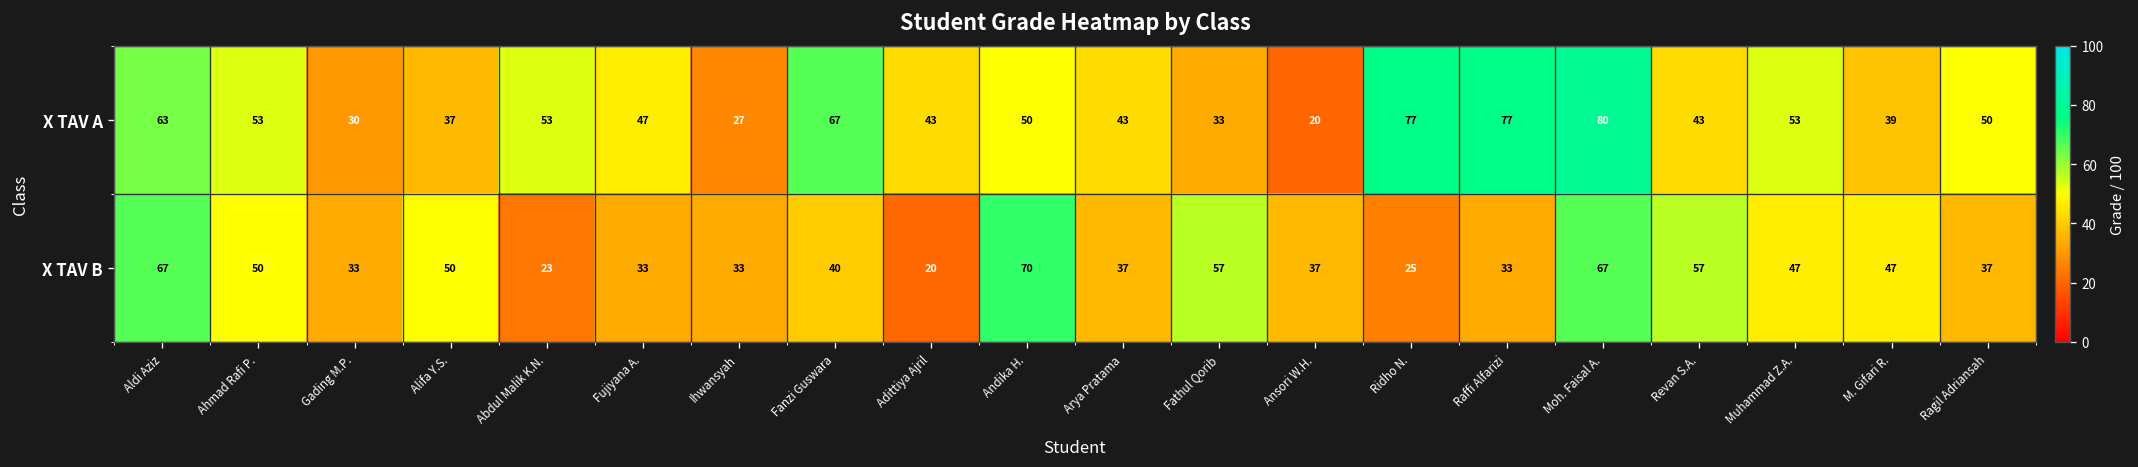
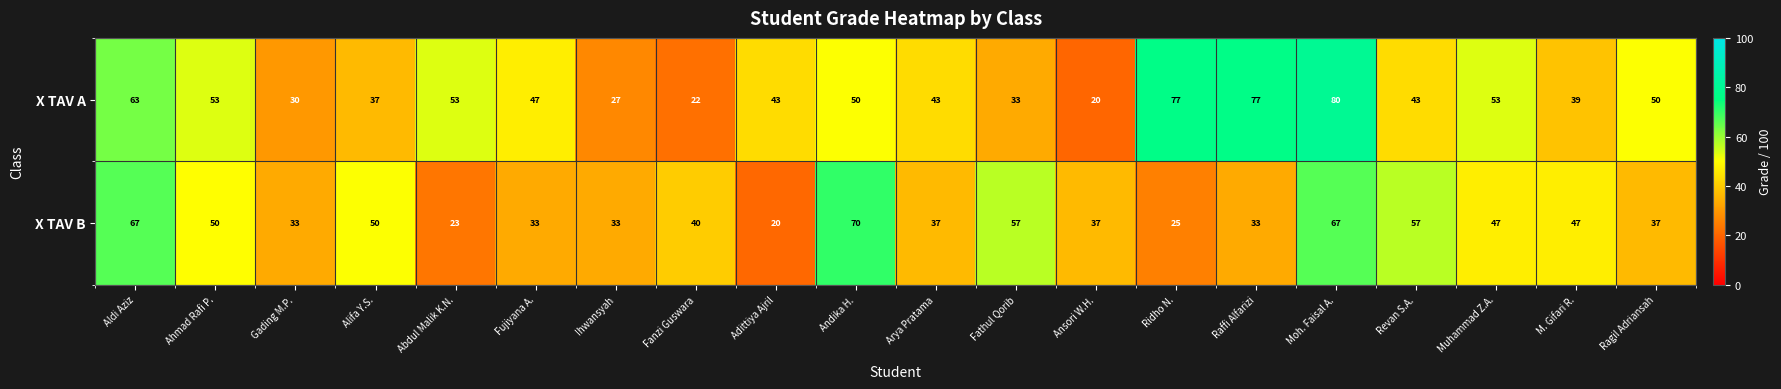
X TAV A, Fanzi Guswara: 67 -> 22
